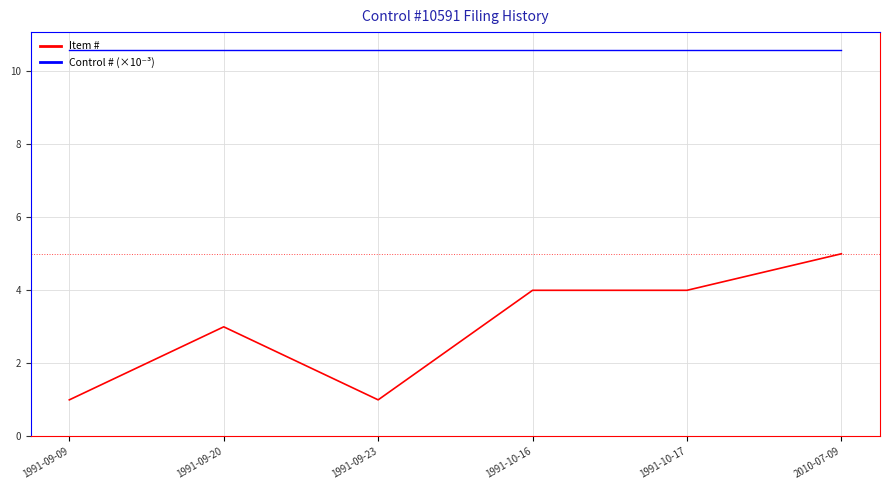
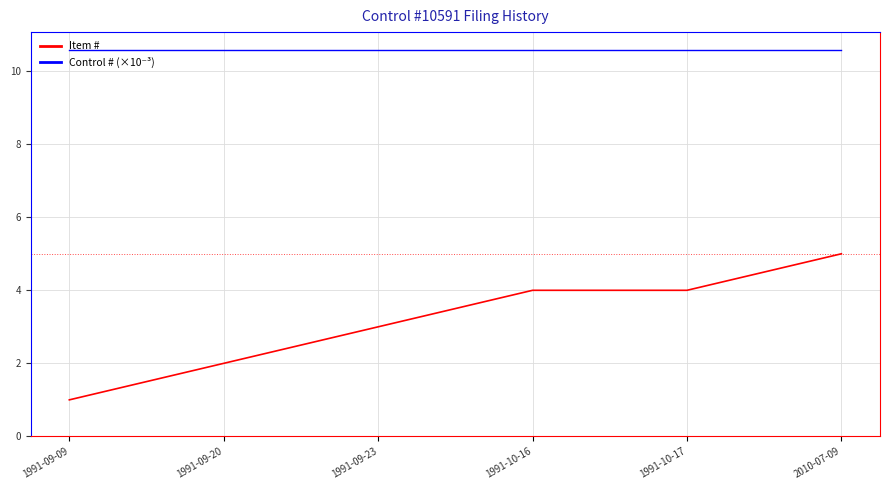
Item #, 1991-09-20: 3 -> 2
Item #, 1991-09-23: 1 -> 3
